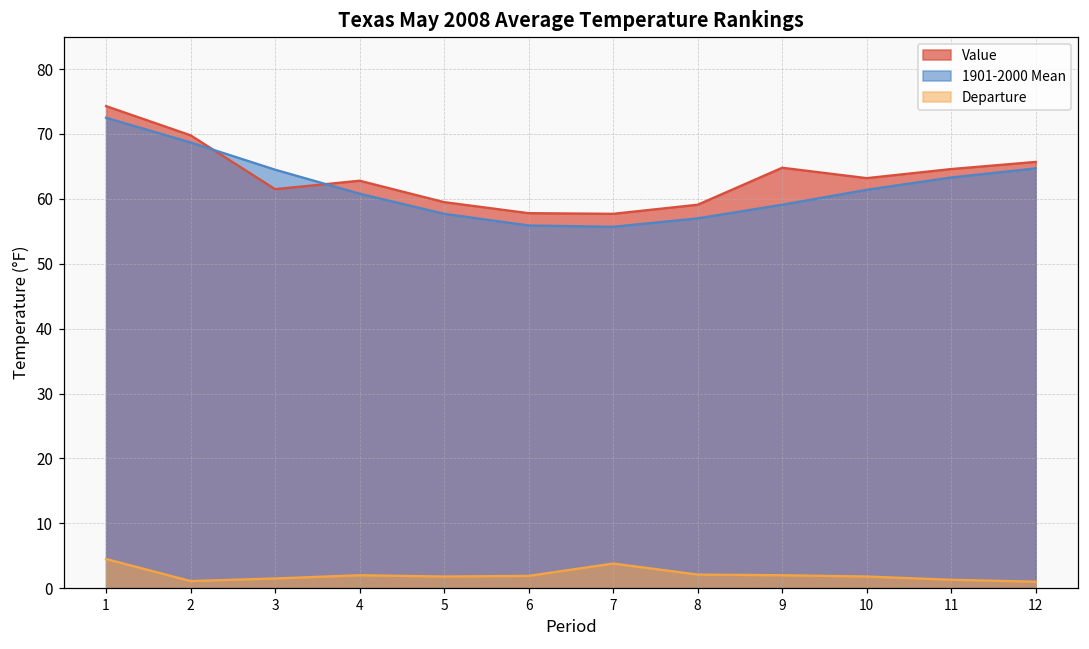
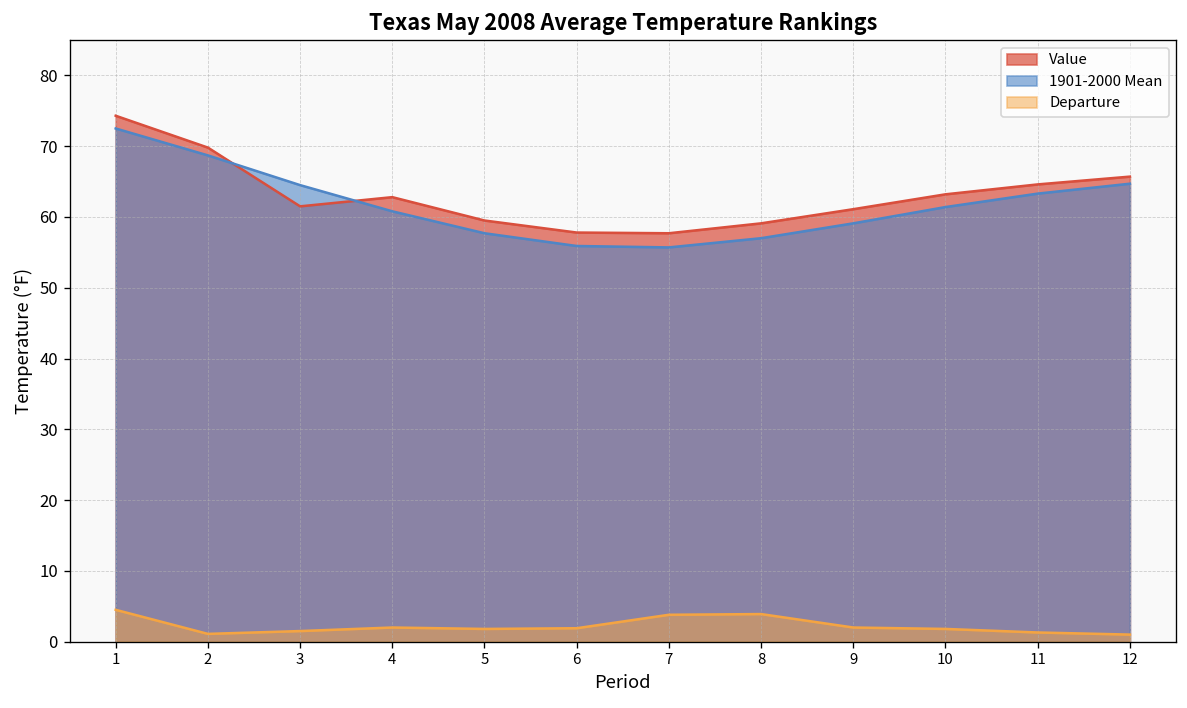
Departure, 8: 2 -> 4
Value, 9: 65 -> 61
